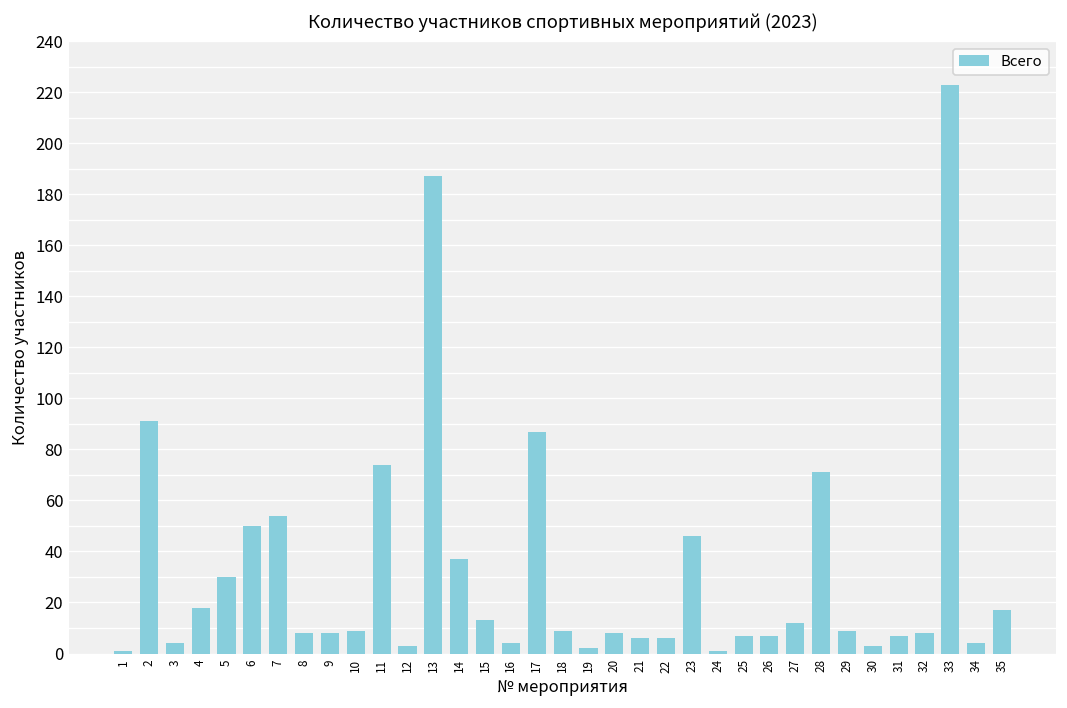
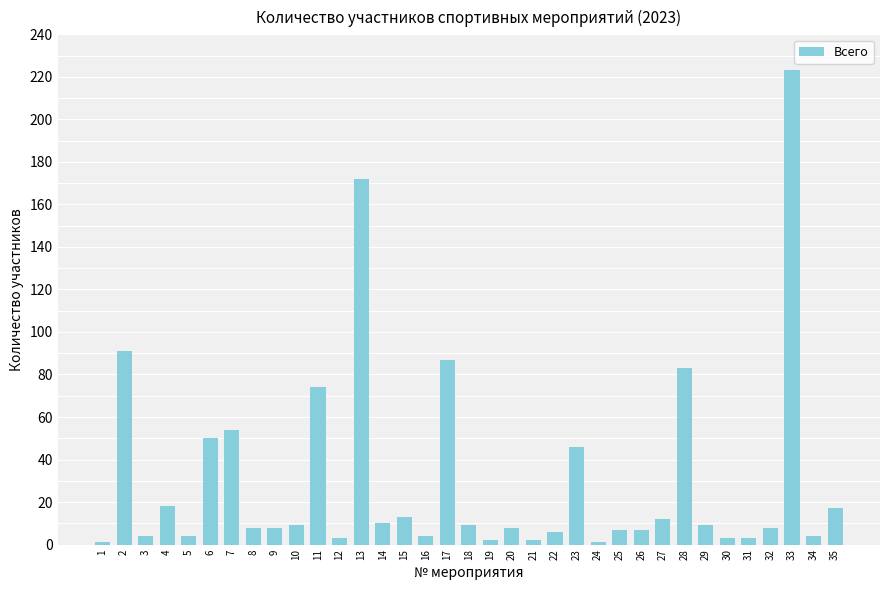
5: 30 -> 4
13: 187 -> 172
14: 37 -> 10
21: 6 -> 2
28: 71 -> 83
31: 7 -> 3
